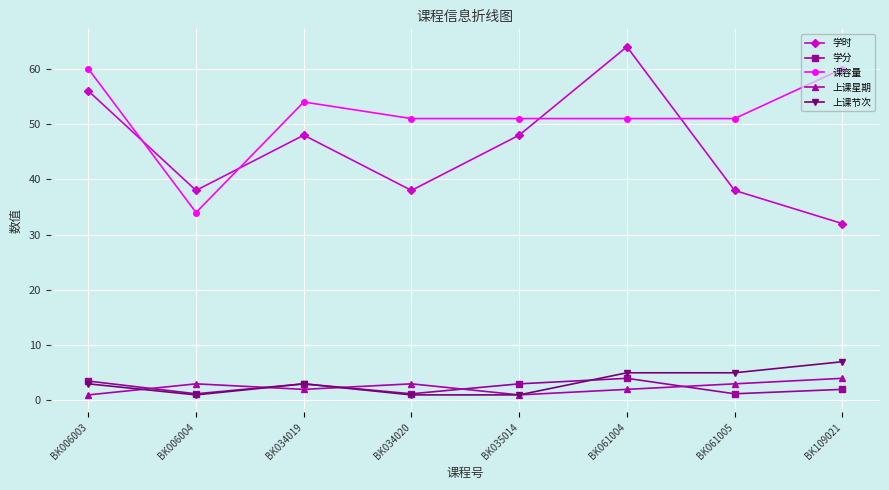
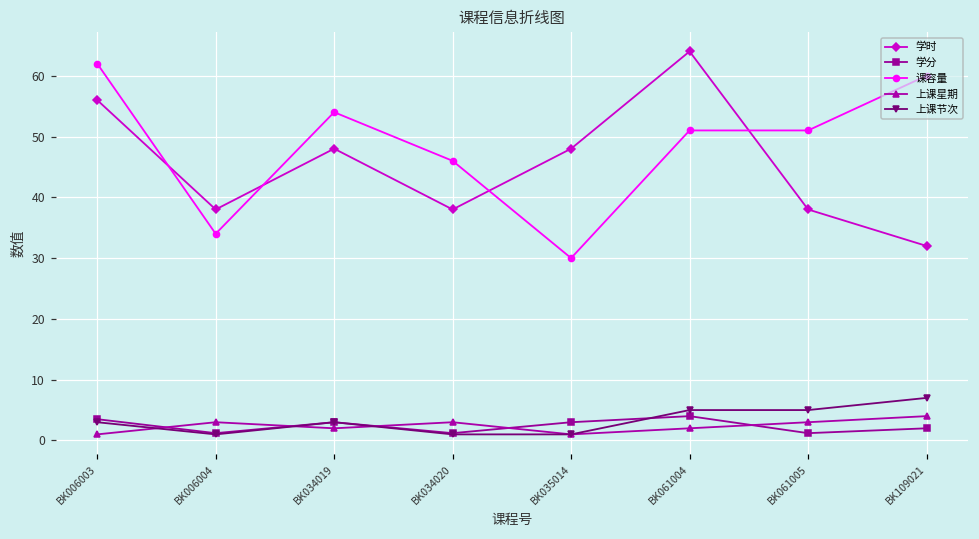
课容量, BK006003: 60 -> 62
课容量, BK034020: 51 -> 46
课容量, BK035014: 51 -> 30
